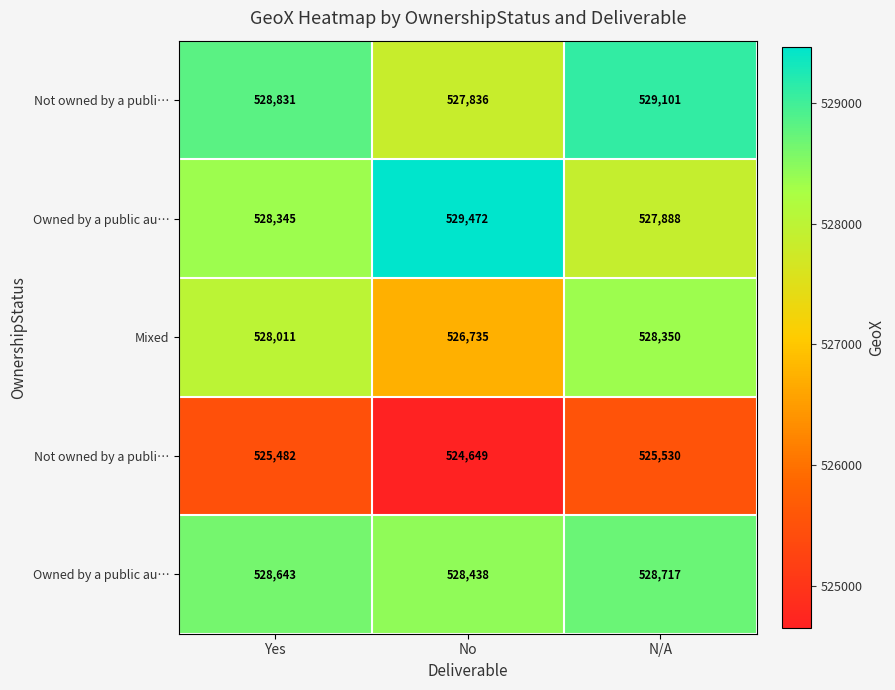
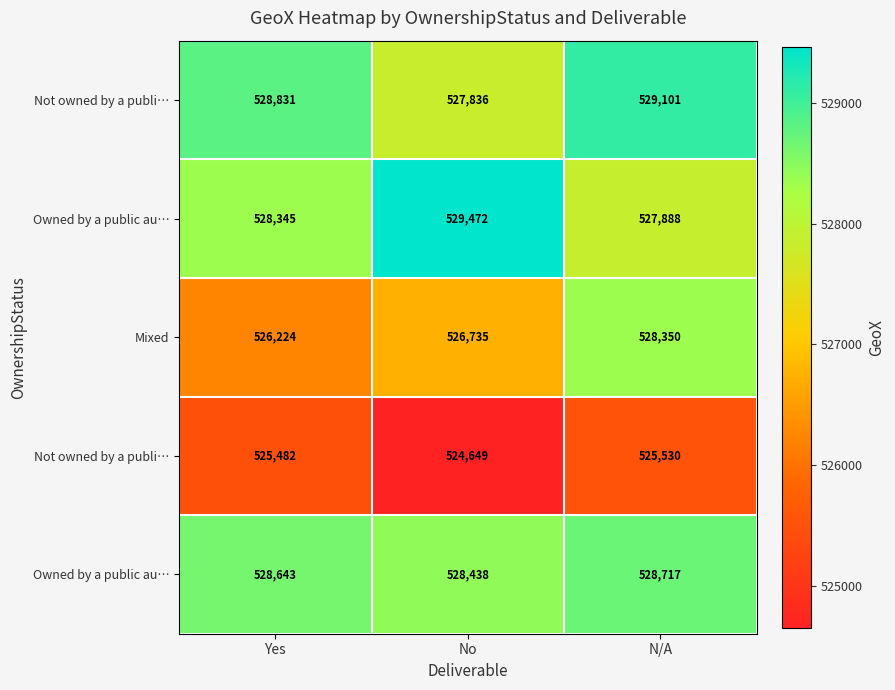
Mixed, Yes: 528,011 -> 526,224
